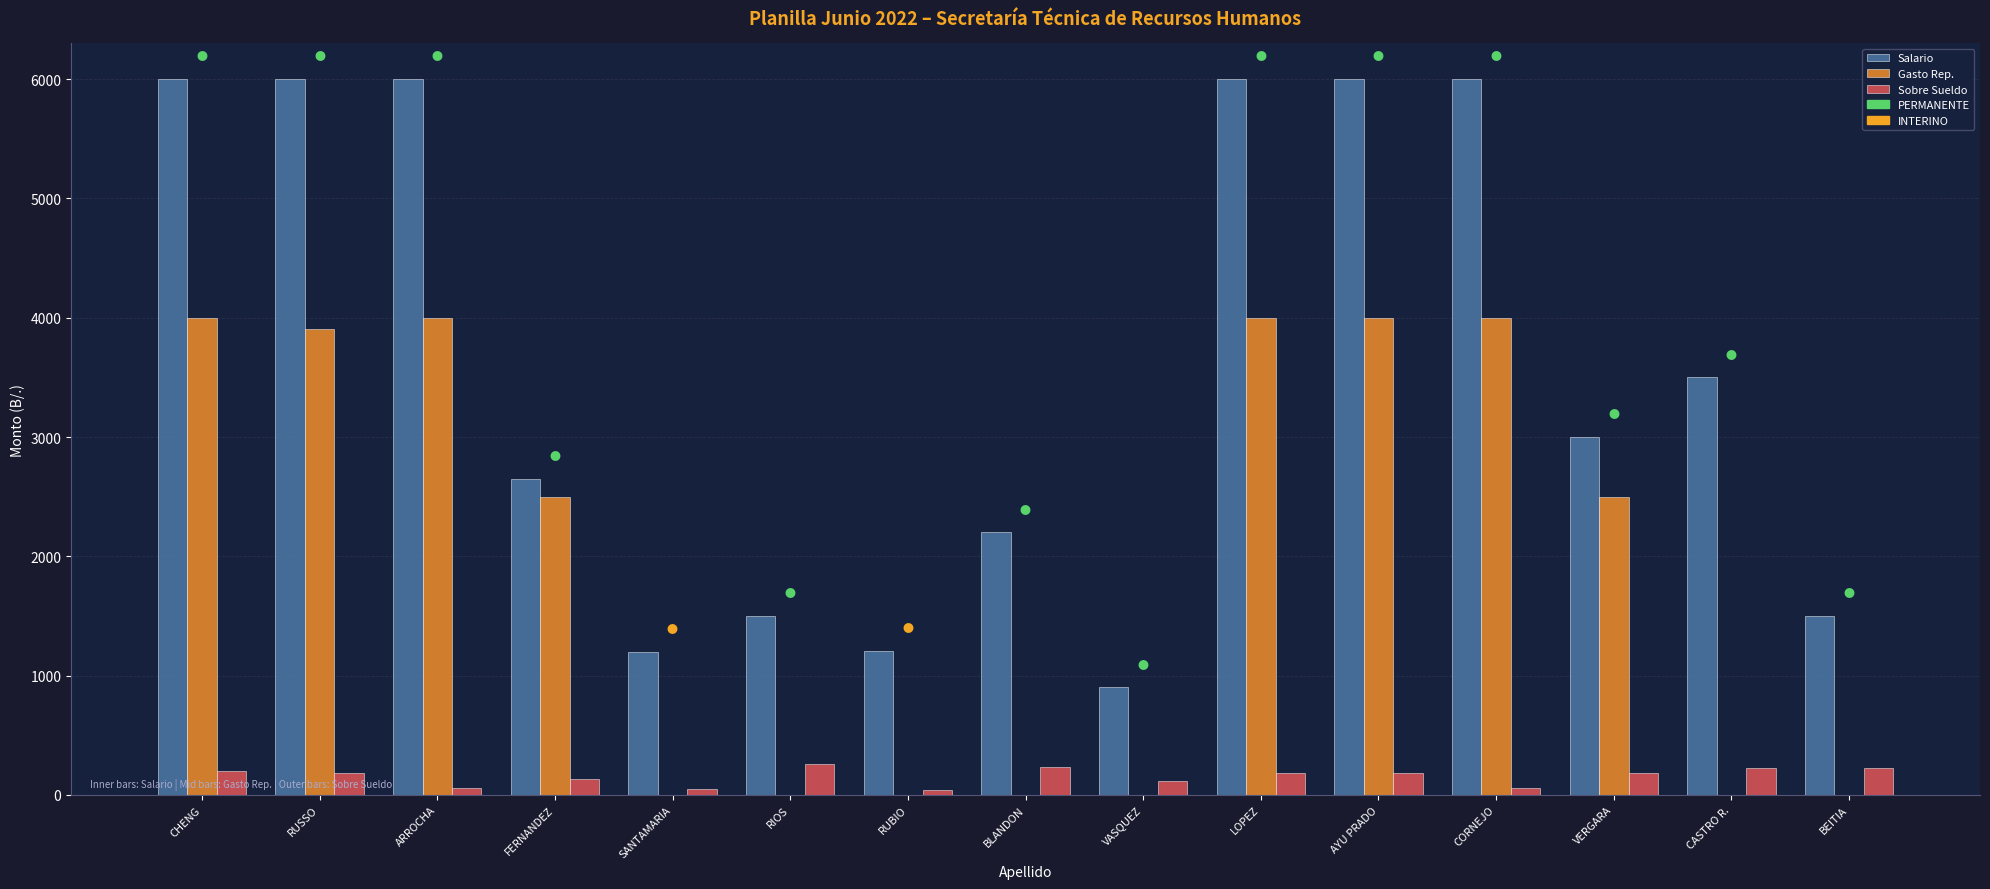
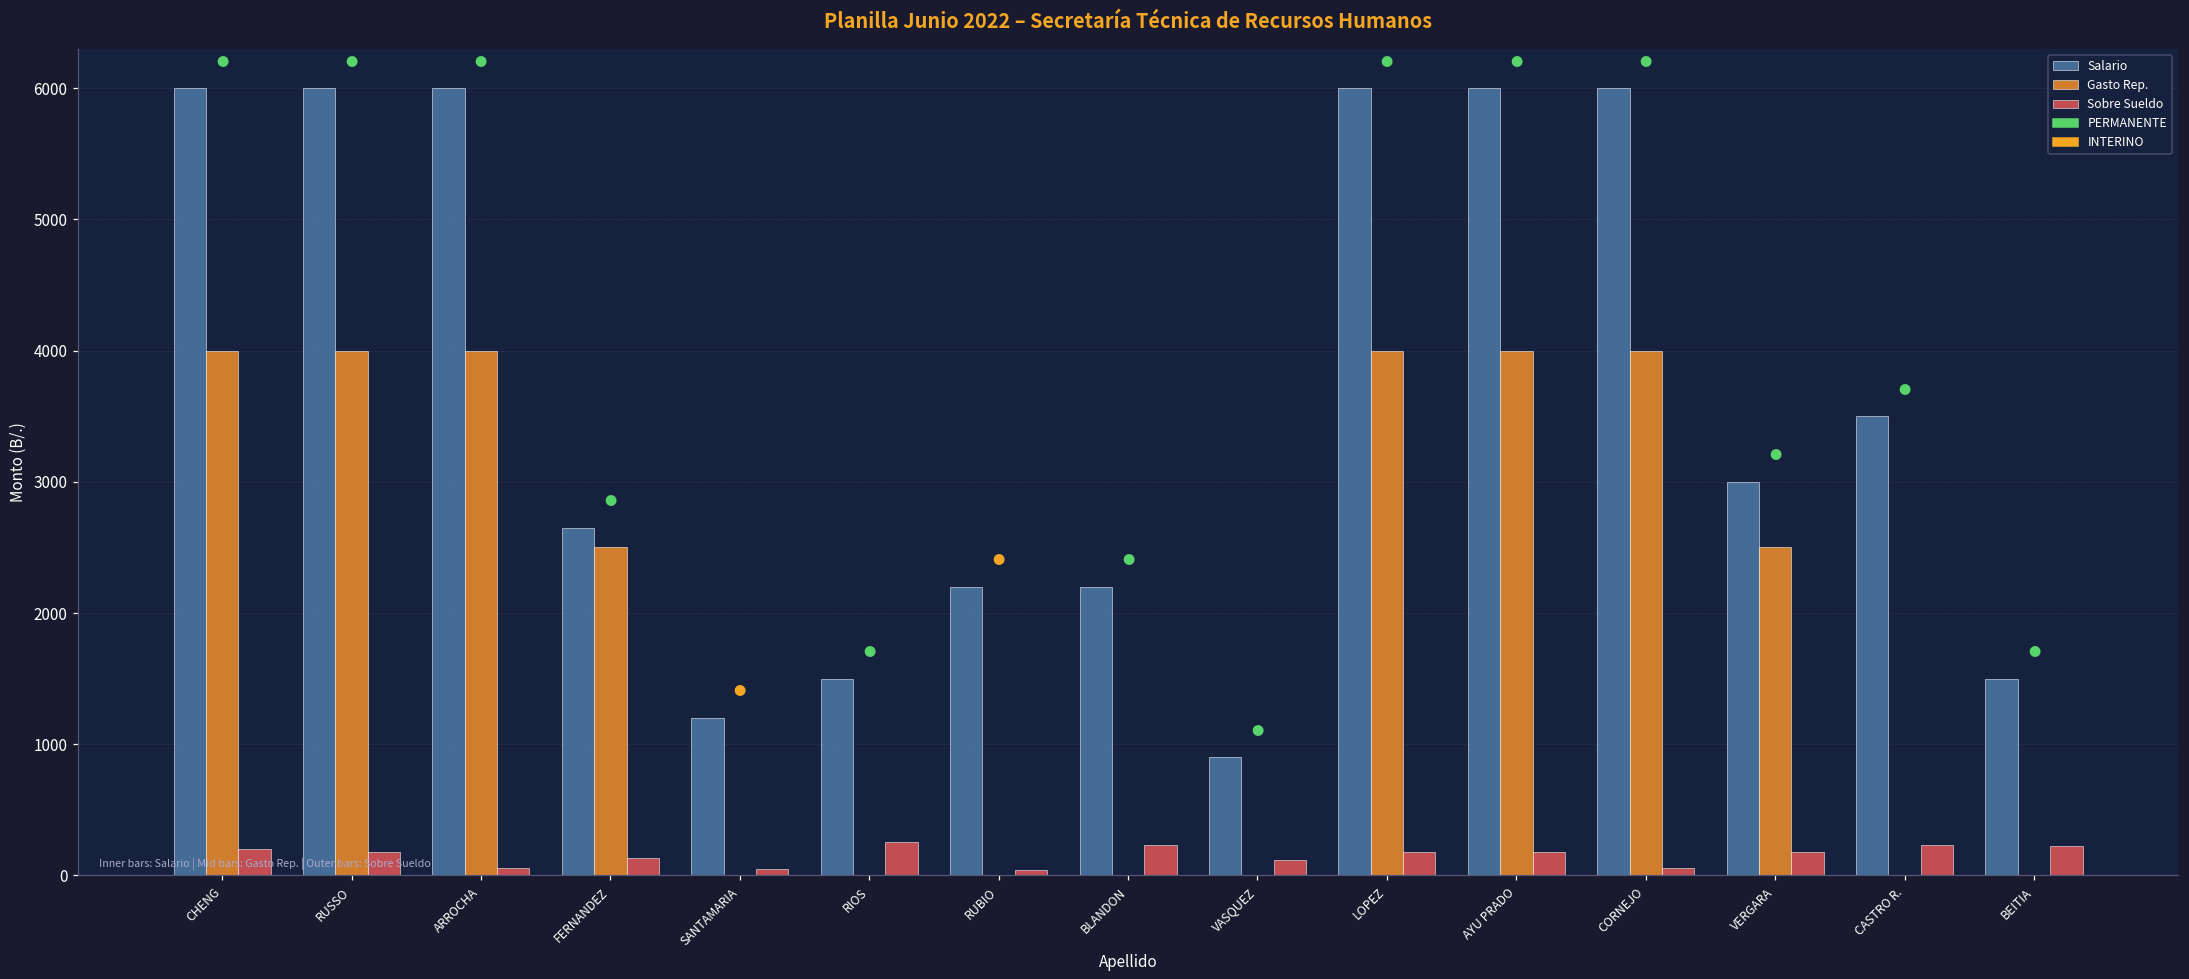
Gasto Rep., RUSSO: 3910 -> 4000
Salario, RUBIO: 1210 -> 2200
